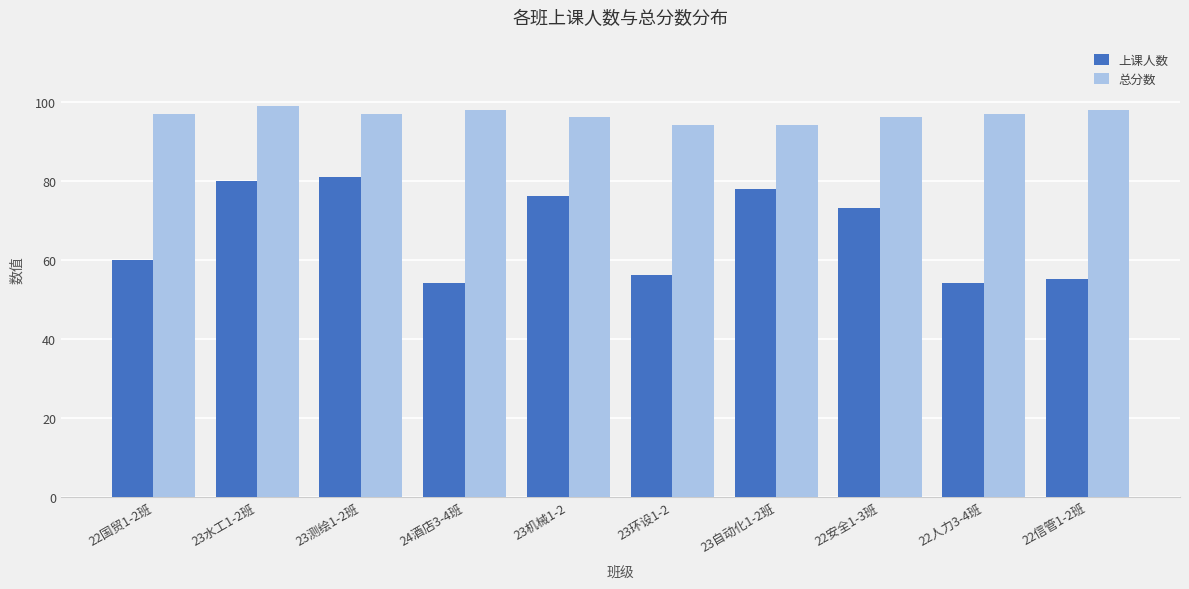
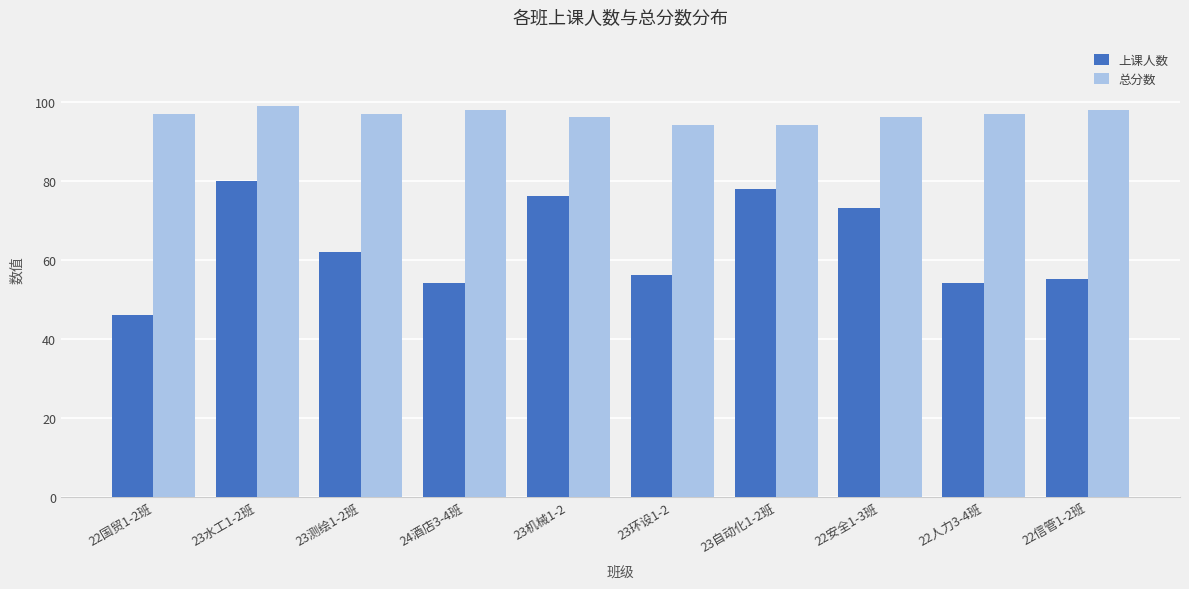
上课人数, 22国贸1-2班: 60 -> 46
上课人数, 23测绘1-2班: 81 -> 62
